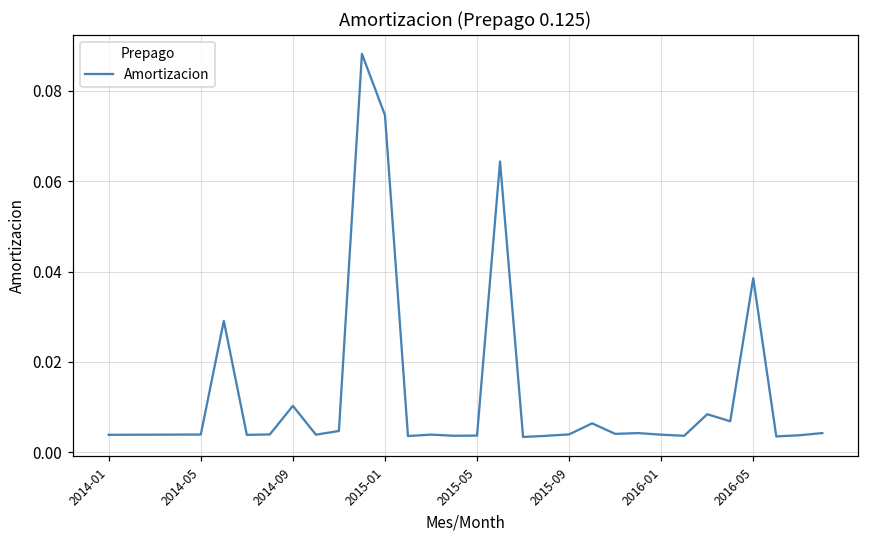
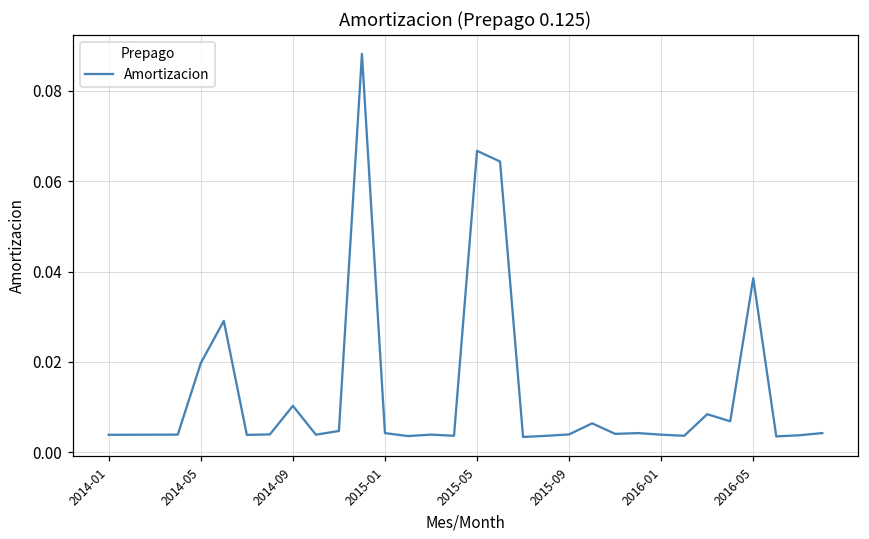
2014-05: 0.004 -> 0.020
2015-01: 0.075 -> 0.004
2015-05: 0.004 -> 0.067
